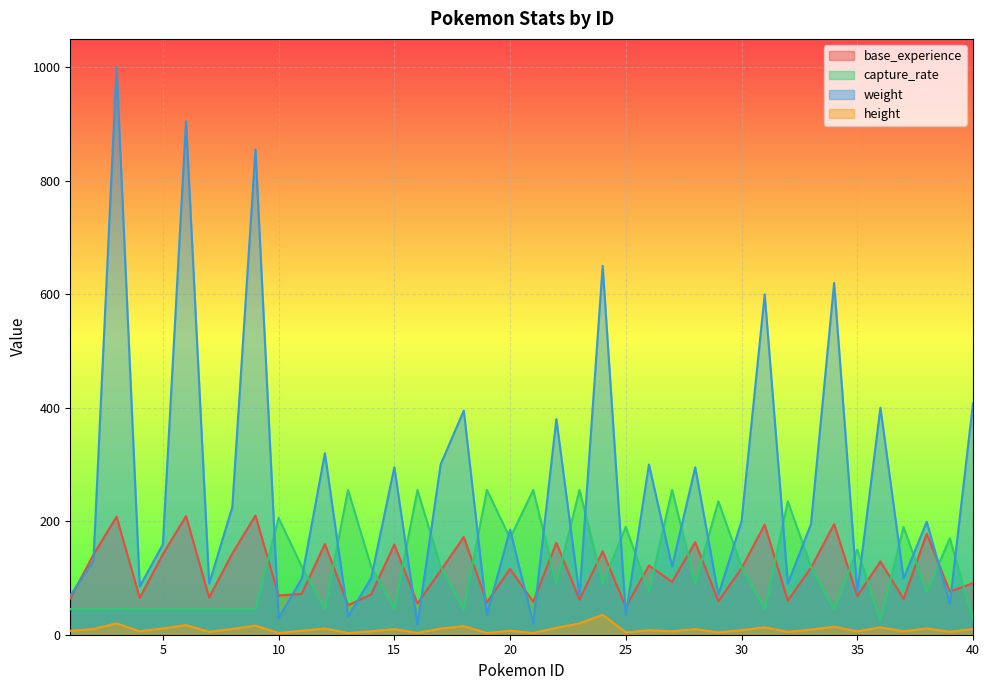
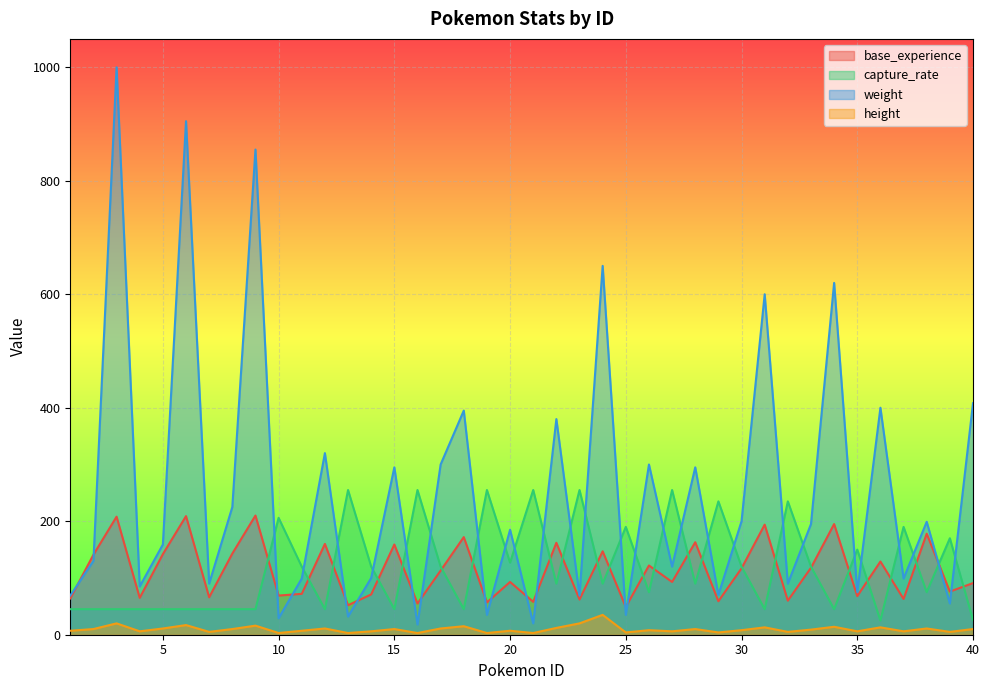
base_experience, 20: 120 -> 90
capture_rate, 20: 170 -> 130
